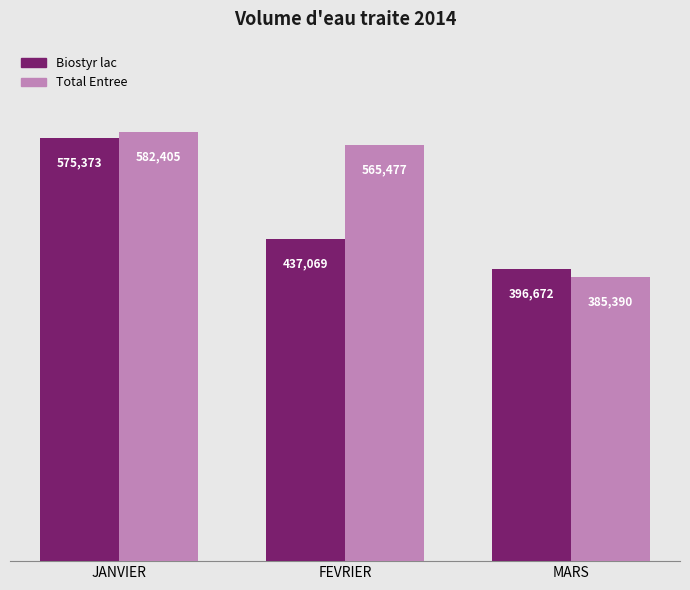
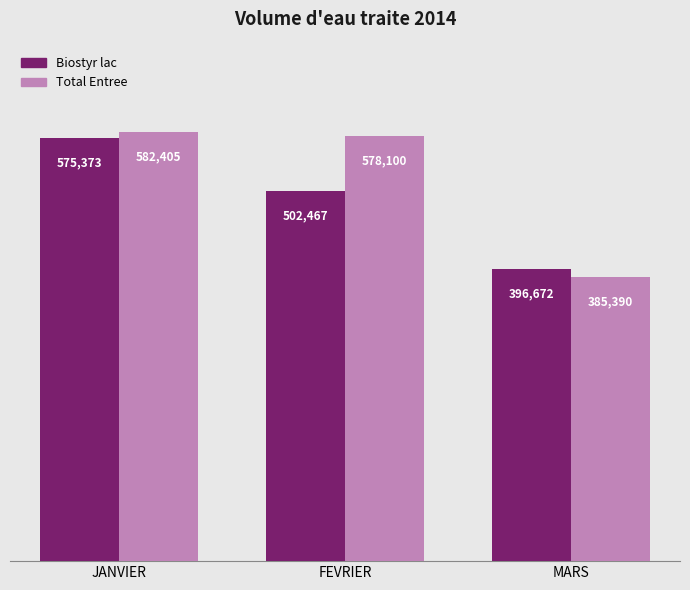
Biostyr lac, FEVRIER: 437,069 -> 502,467
Total Entree, FEVRIER: 565,477 -> 578,100
